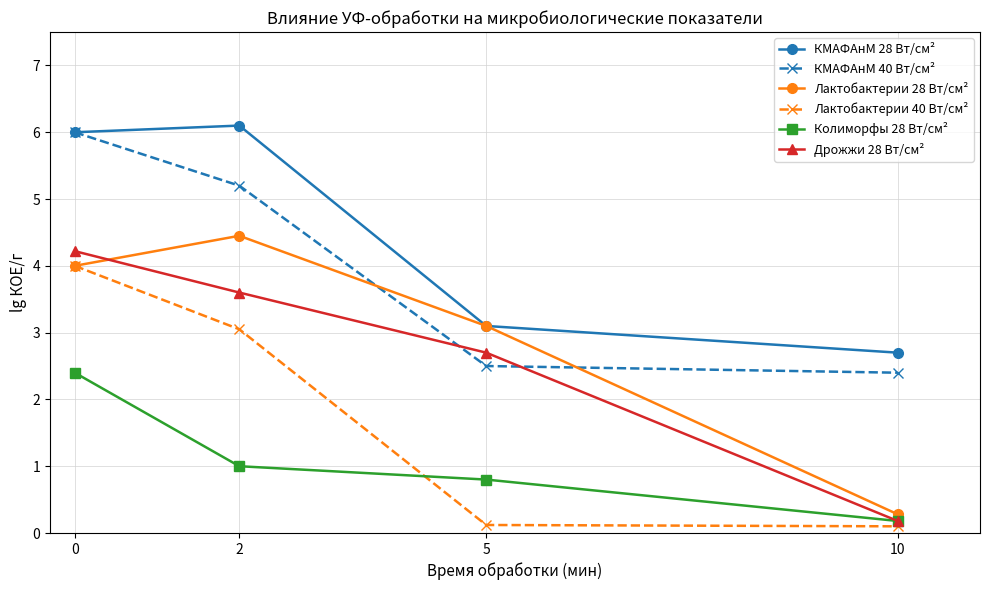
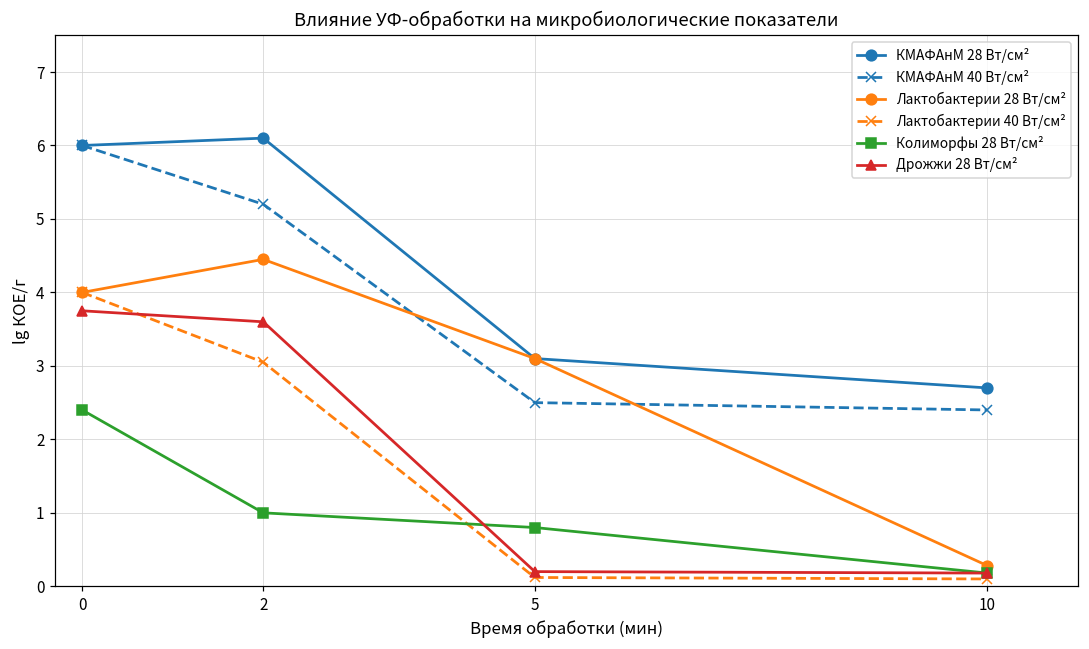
Дрожжи 28 Вт/см², 0: 4.2 -> 3.8
Дрожжи 28 Вт/см², 5: 2.7 -> 0.2
